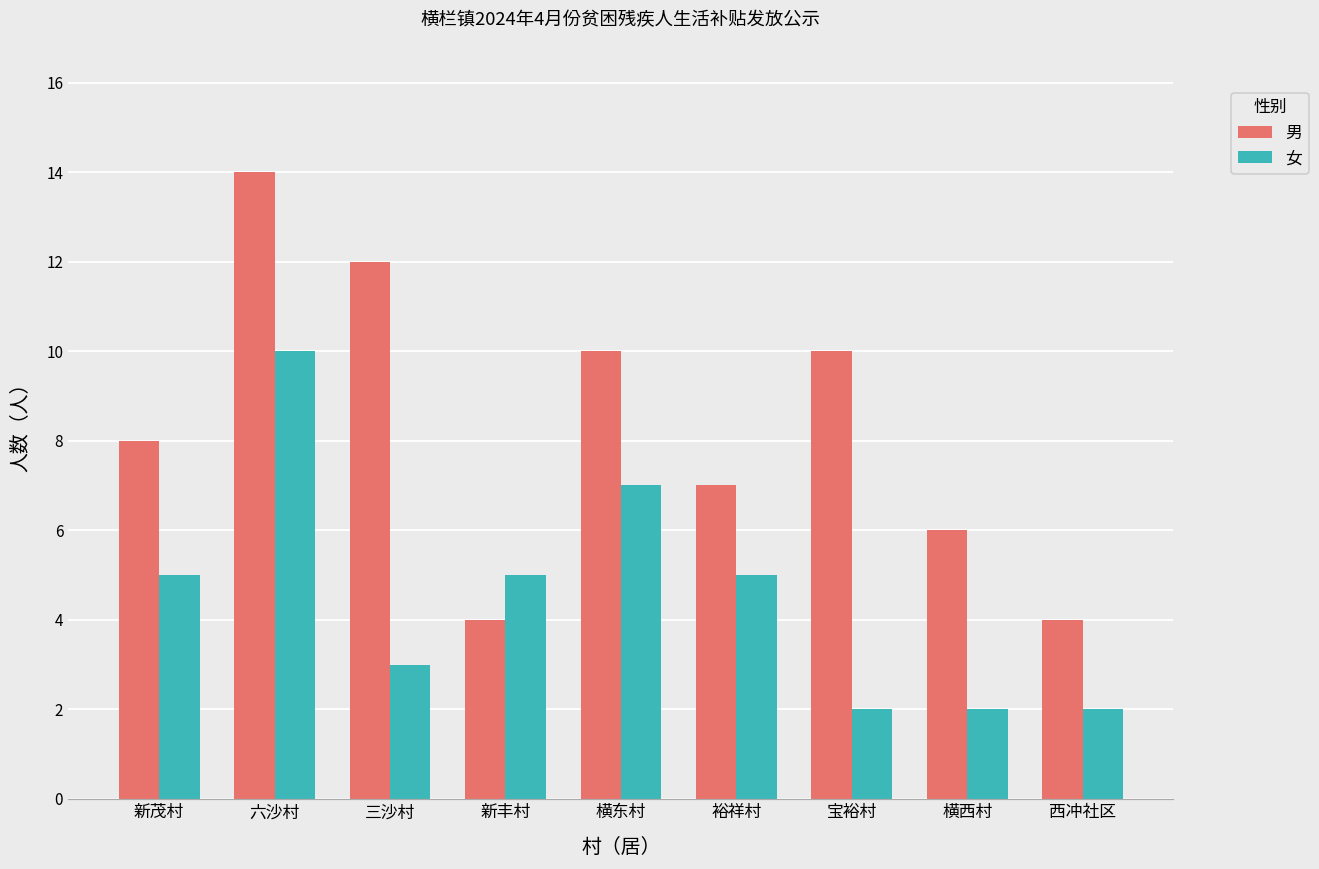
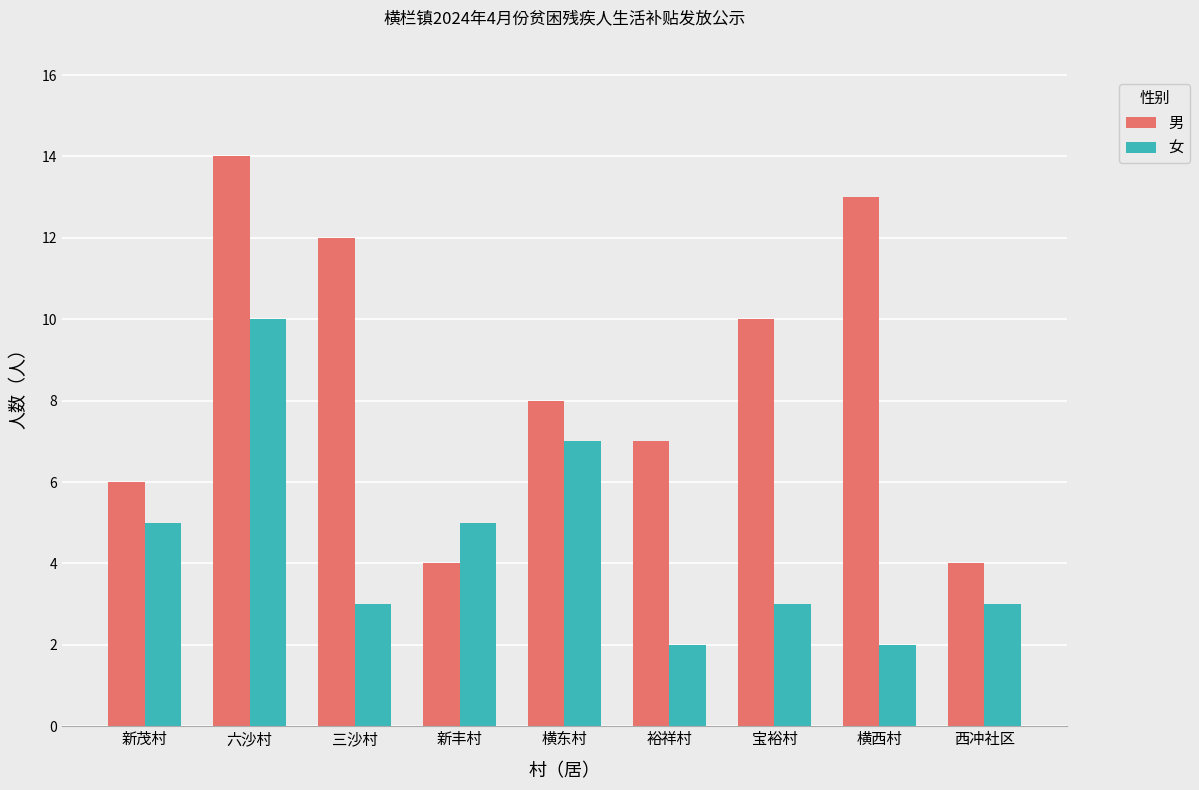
男, 新茂村: 8 -> 6
男, 横东村: 10 -> 8
女, 裕祥村: 5 -> 2
女, 宝裕村: 2 -> 3
男, 横西村: 6 -> 13
女, 西冲社区: 2 -> 3
